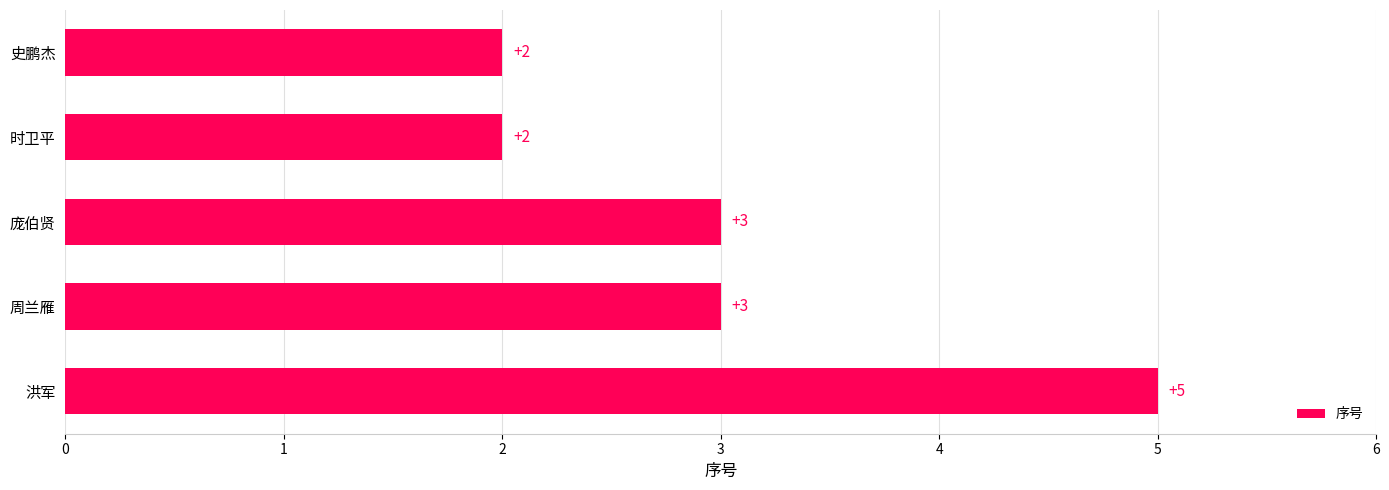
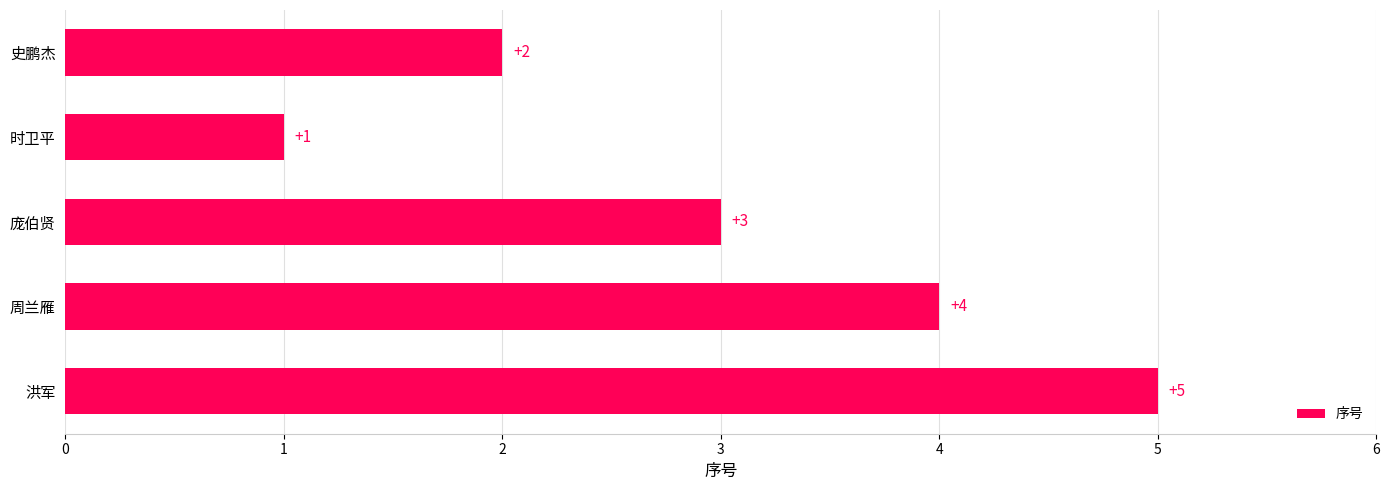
时卫平: +2 -> +1
周兰雁: +3 -> +4
